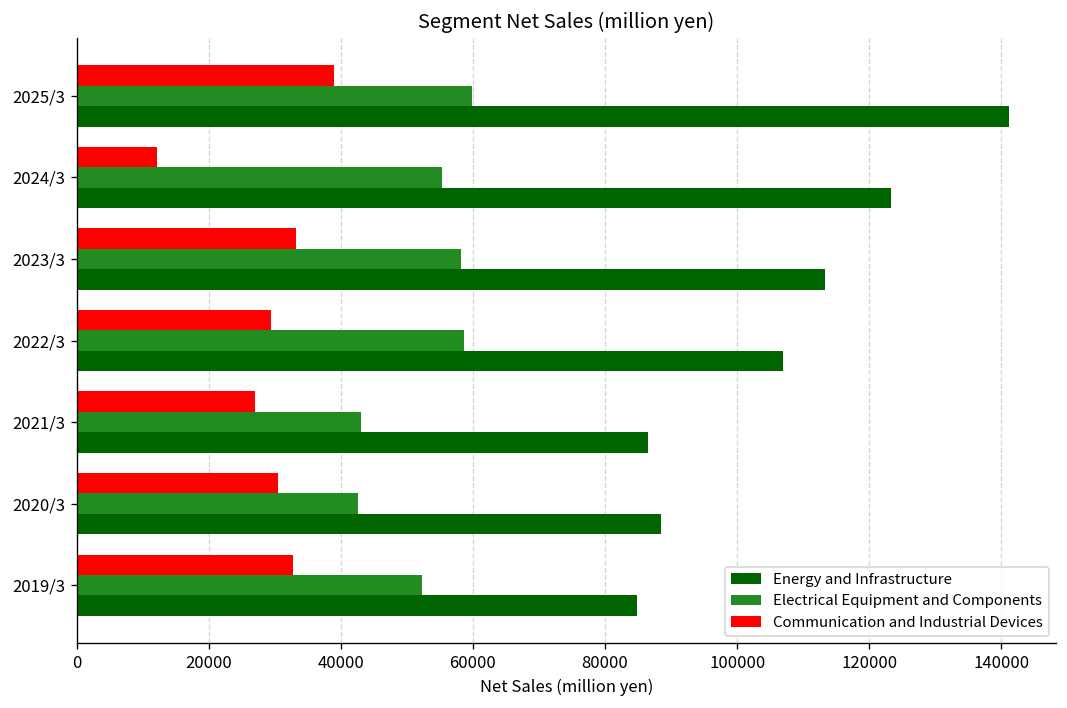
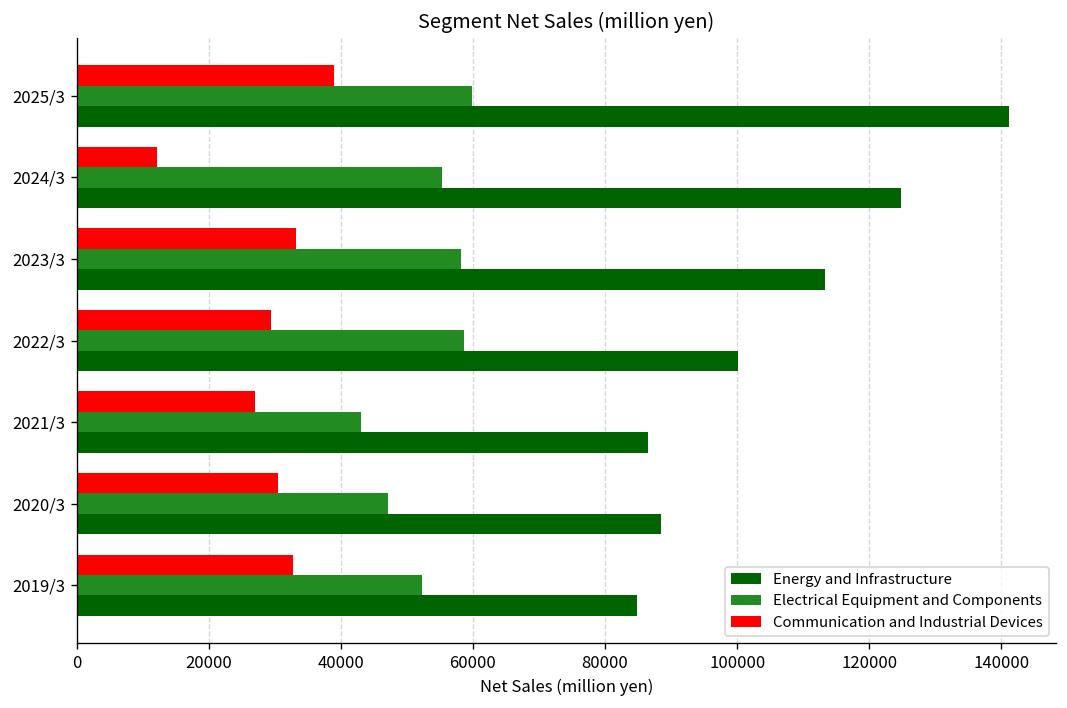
Energy and Infrastructure, 2024/3: 123000 -> 125000
Energy and Infrastructure, 2022/3: 107000 -> 100000
Electrical Equipment and Components, 2020/3: 43000 -> 47000
